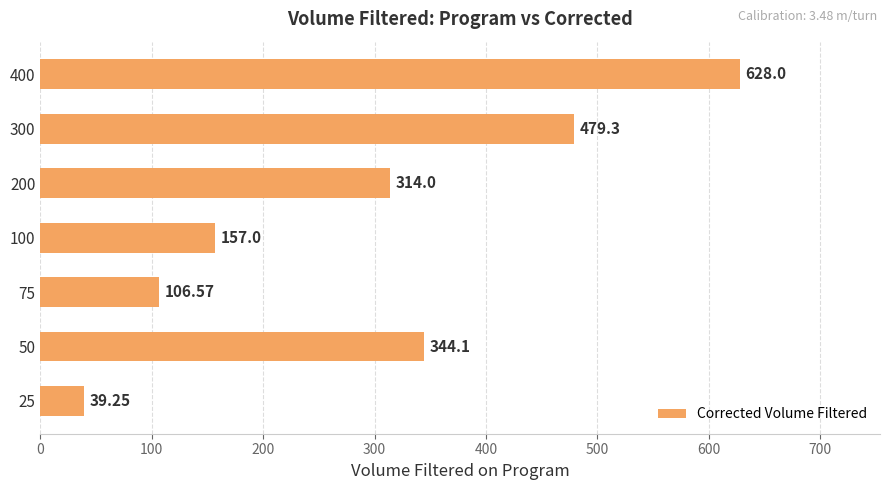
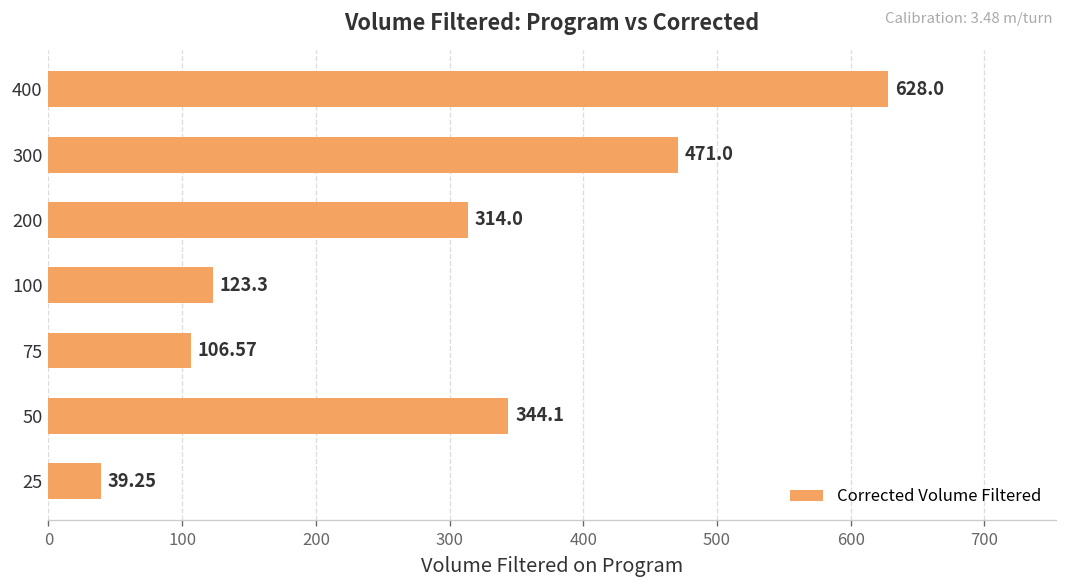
300: 479.3 -> 471.0
100: 157.0 -> 123.3
